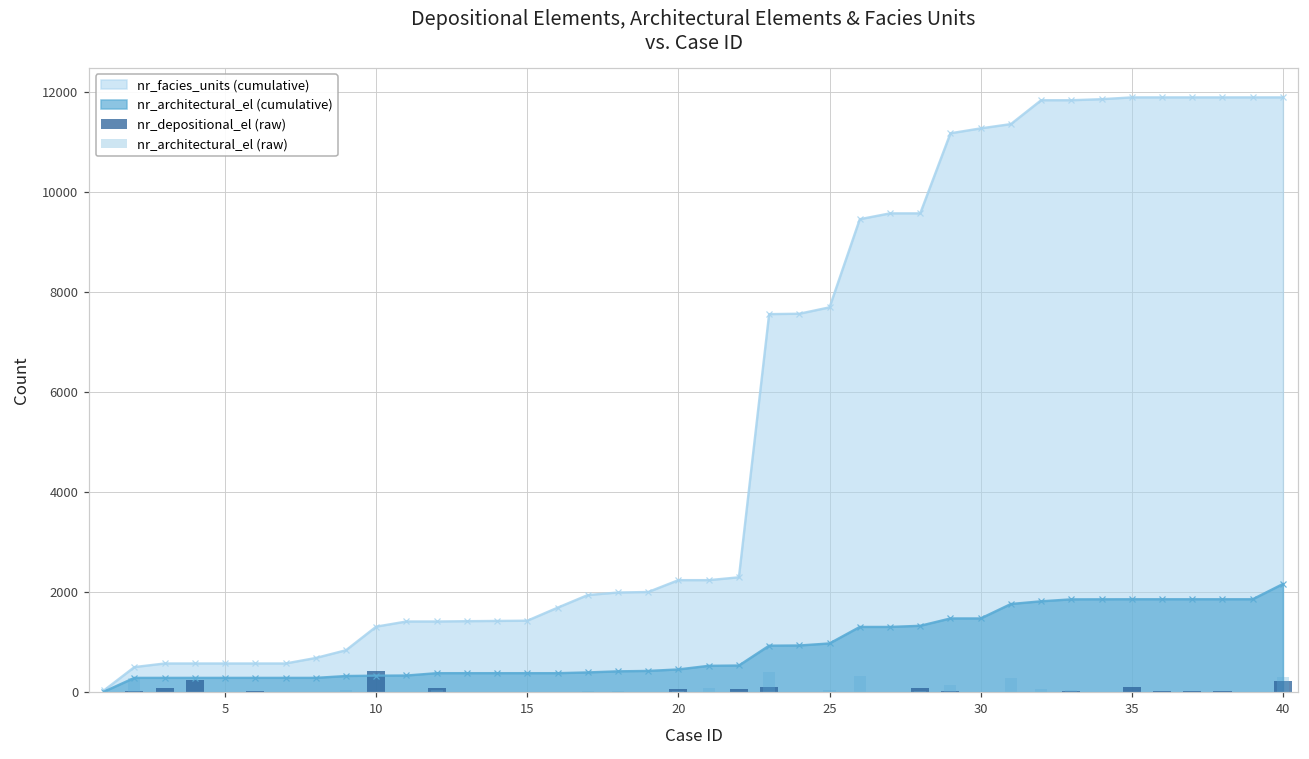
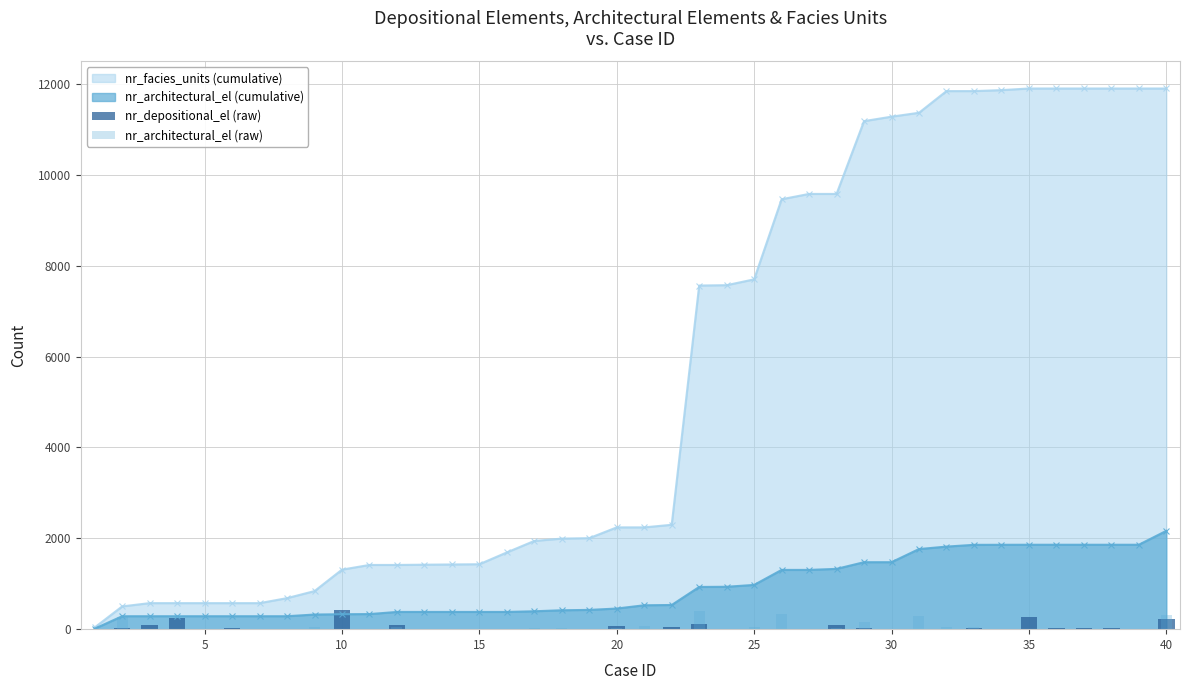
nr_depositional_el (raw), 35: 100 -> 300
